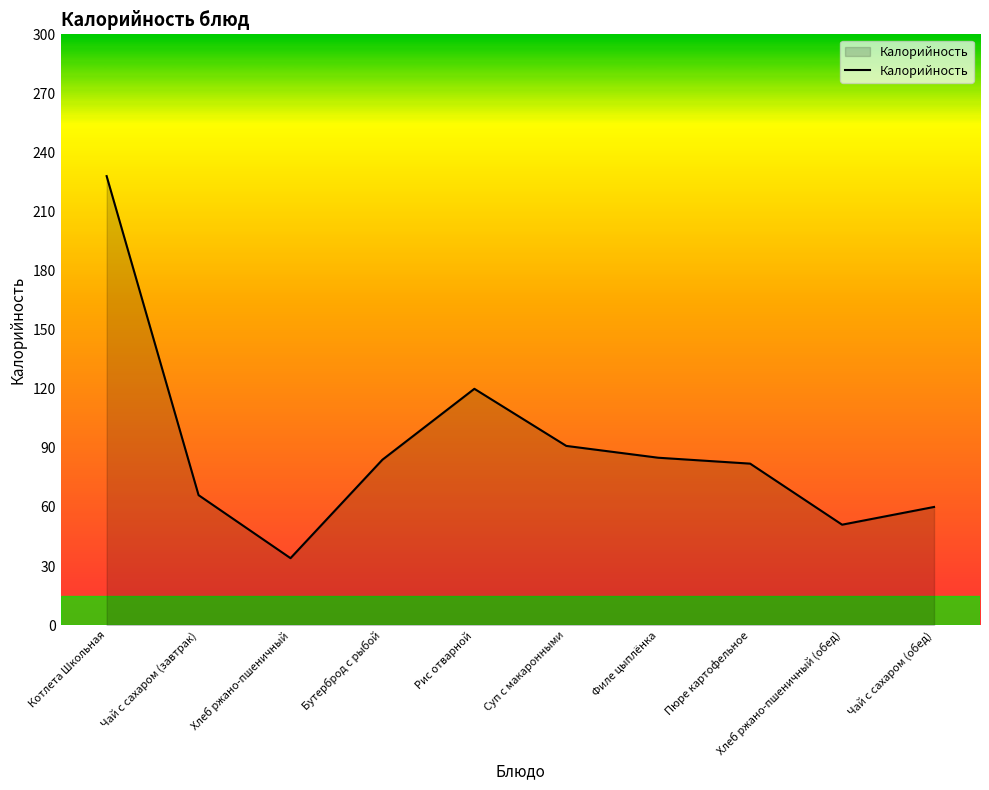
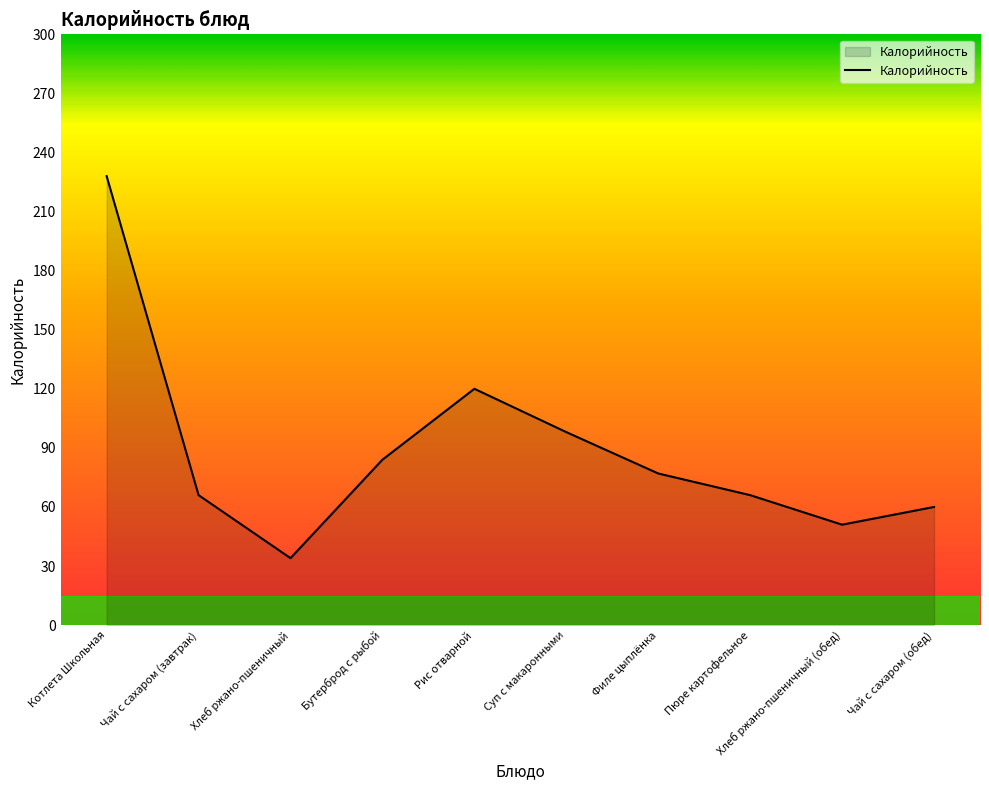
Суп с макаронными: 91 -> 98
Филе цыплёнка: 85 -> 77
Пюре картофельное: 82 -> 66
